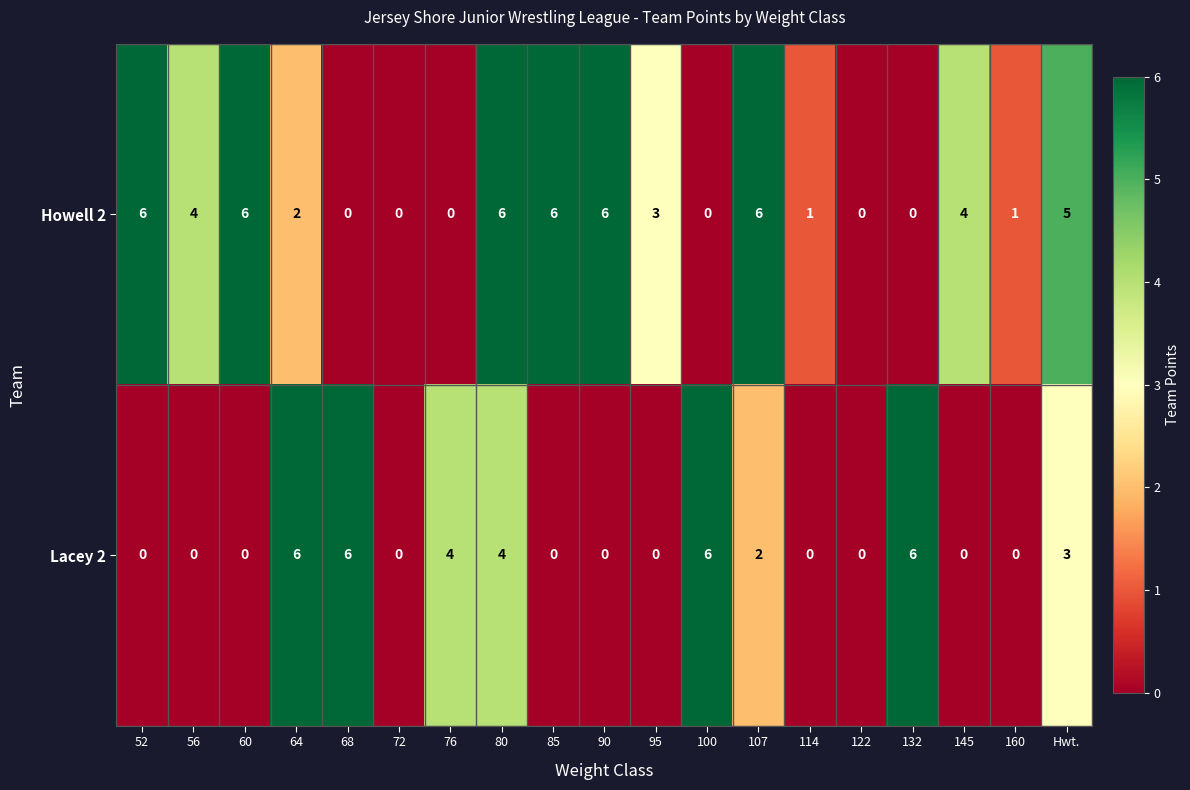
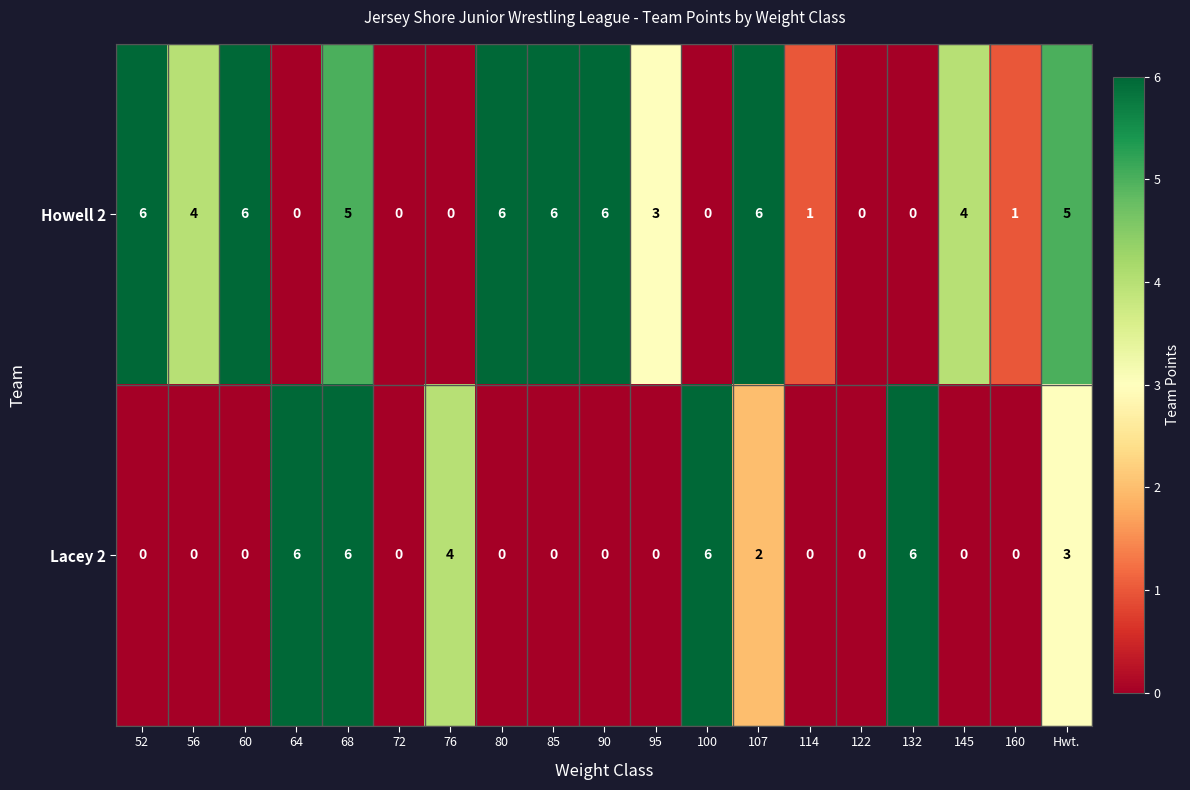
Howell 2, 64: 2 -> 0
Howell 2, 68: 0 -> 5
Lacey 2, 80: 4 -> 0
